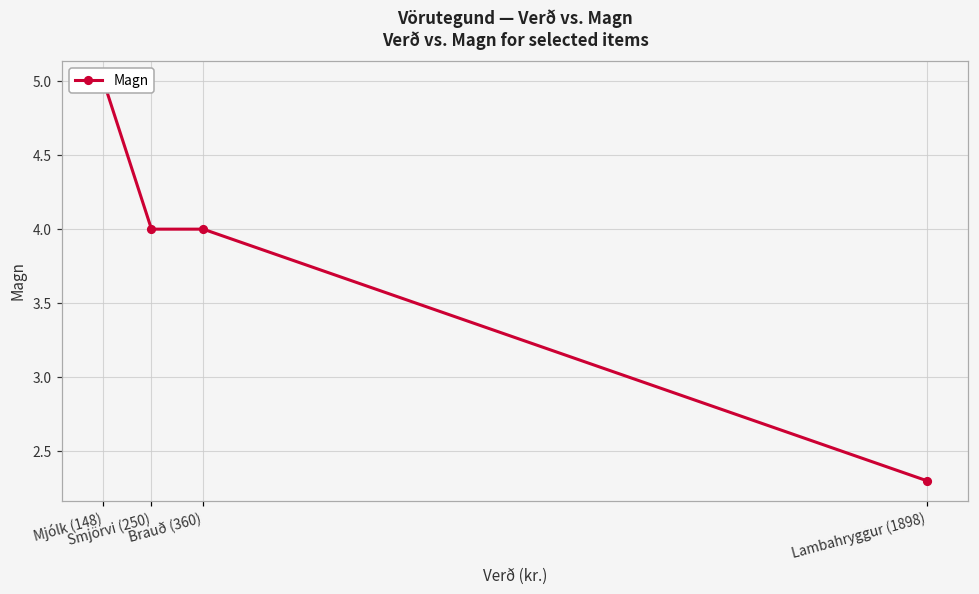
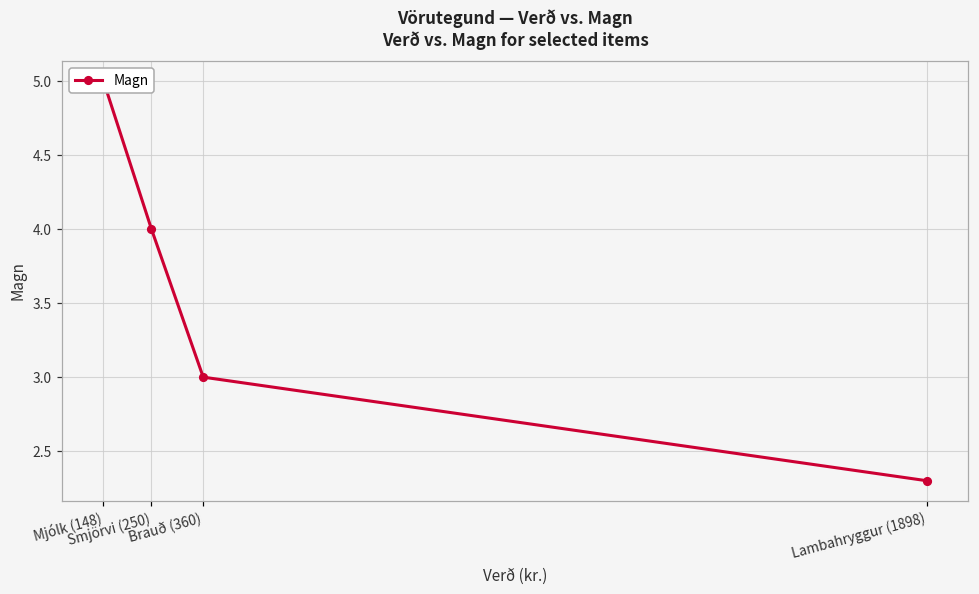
Brauð (360): 4 -> 3
